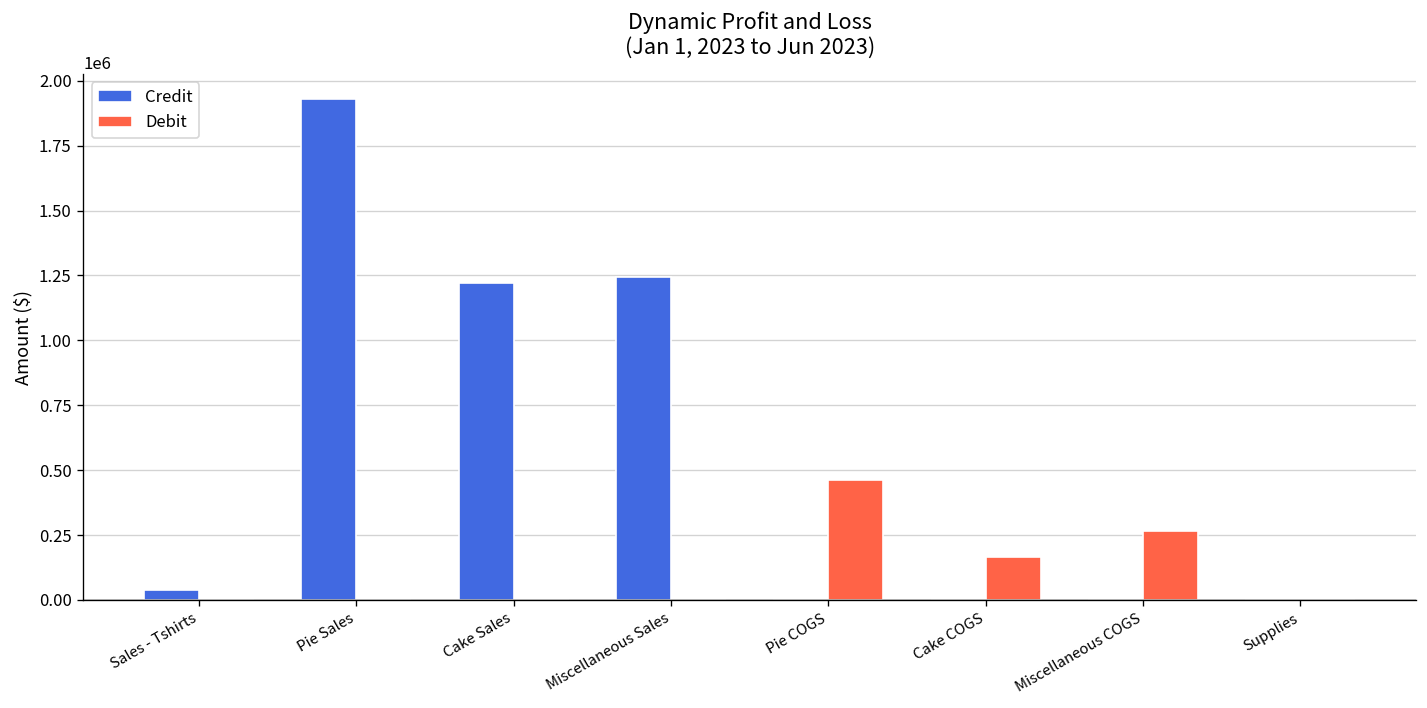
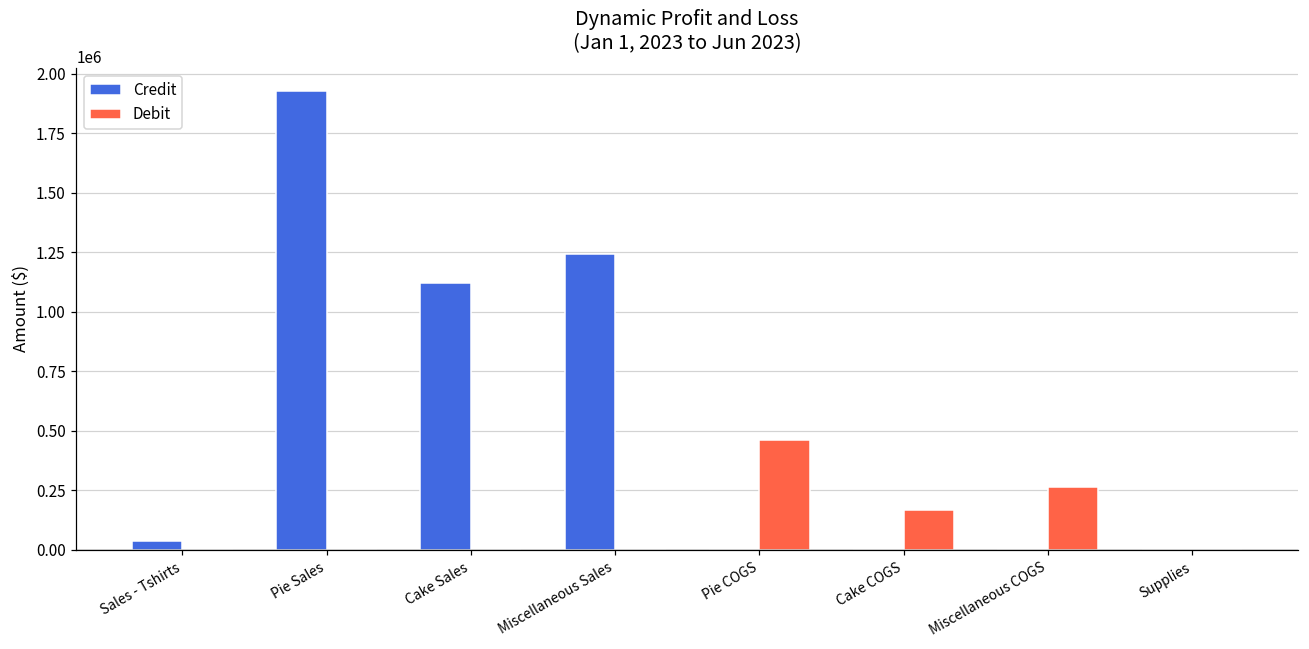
Credit, Cake Sales: 1220000 -> 1120000
